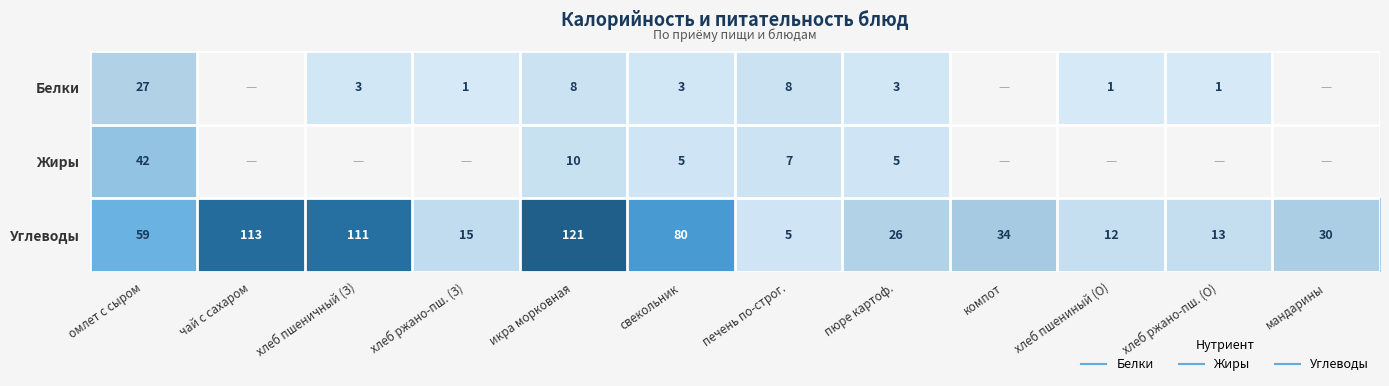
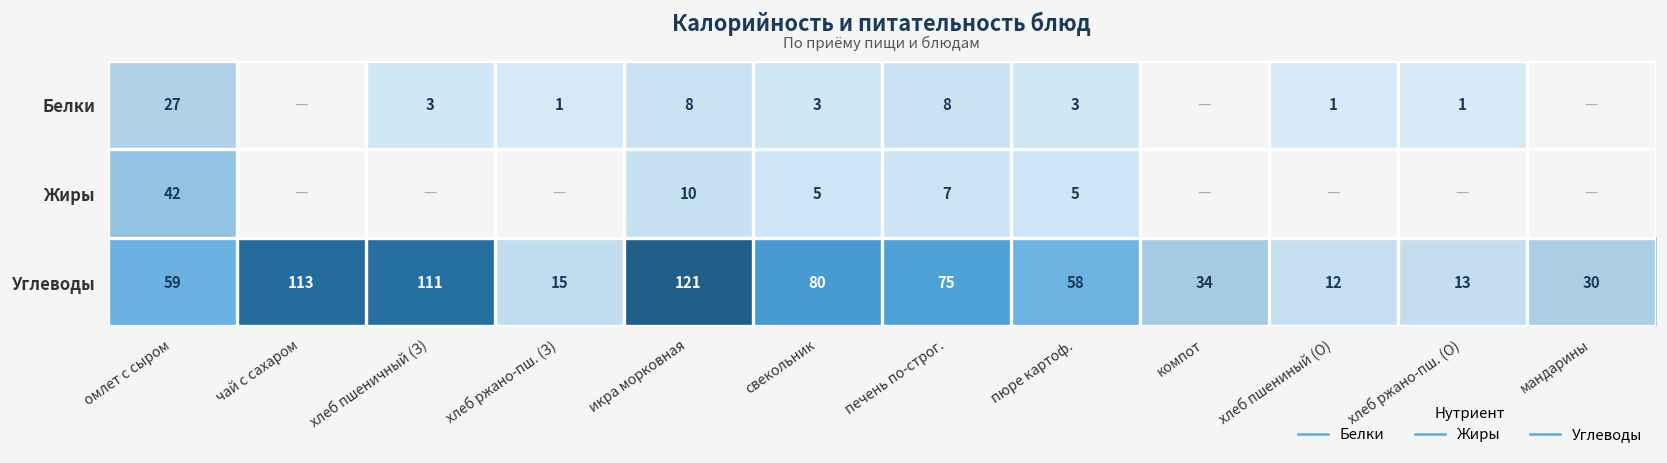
Углеводы, печень по-строг.: 5 -> 75
Углеводы, пюре картоф.: 26 -> 58
